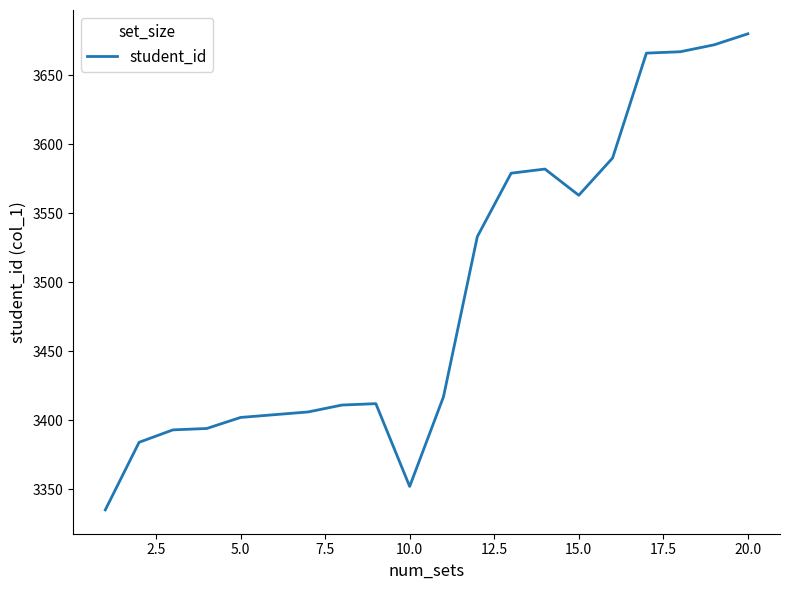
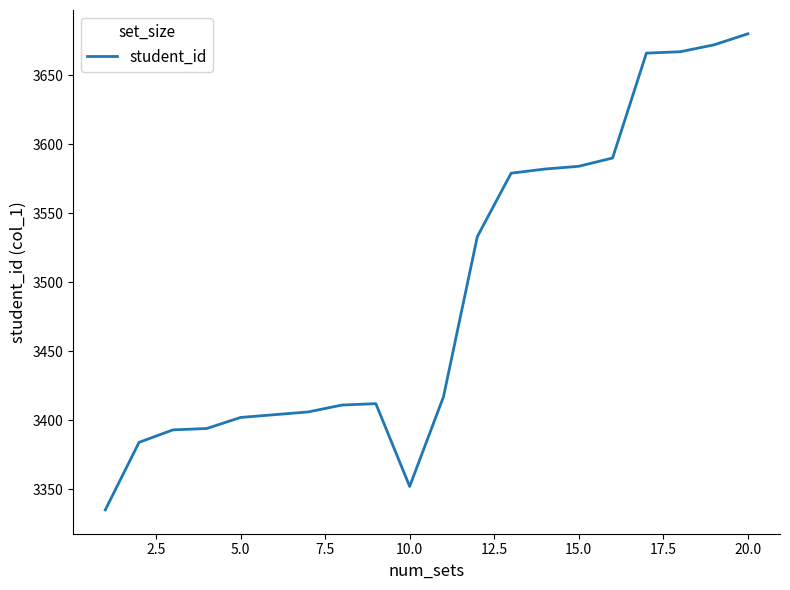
15.0: 3563 -> 3584
